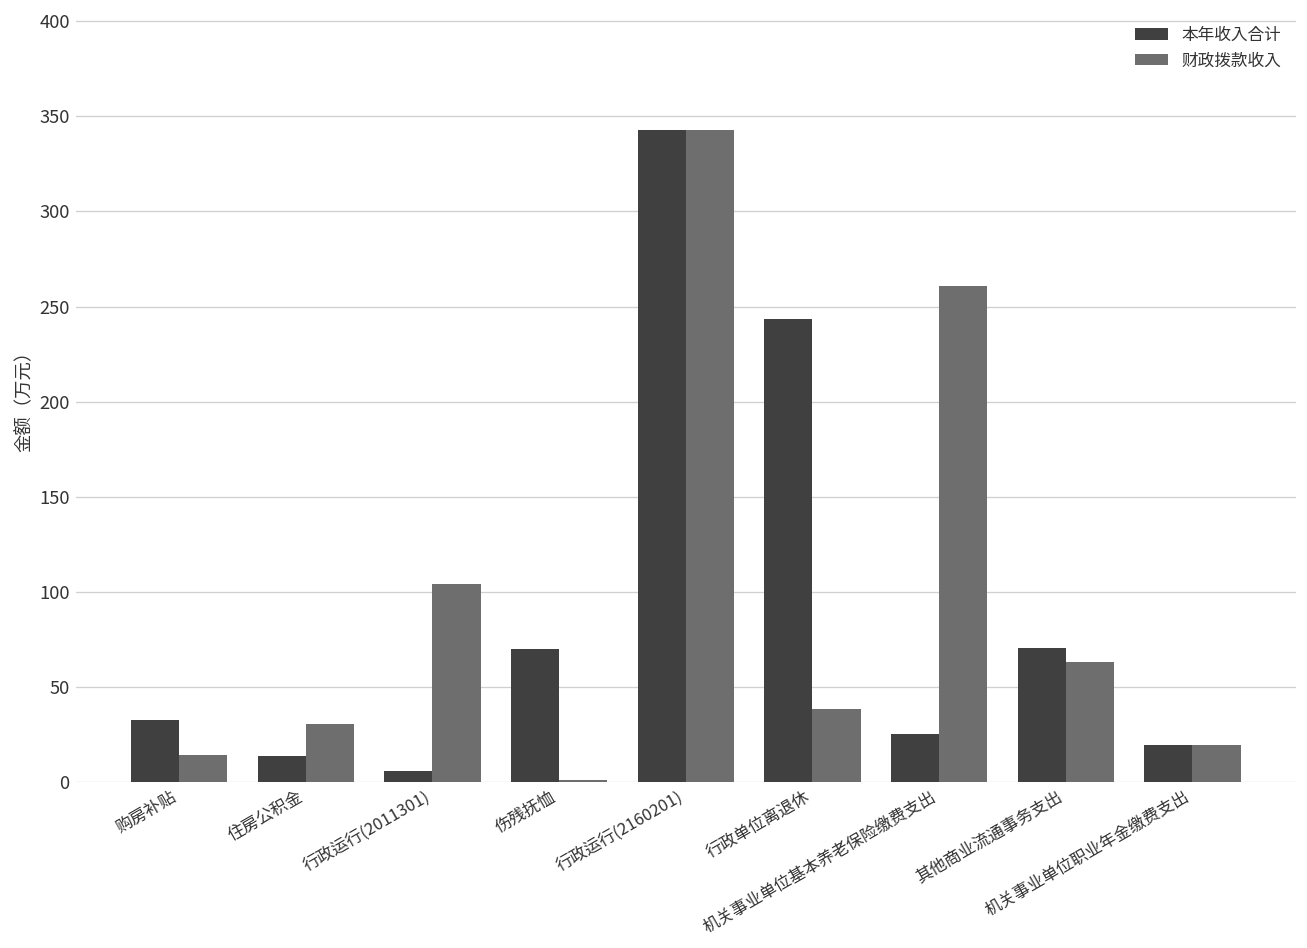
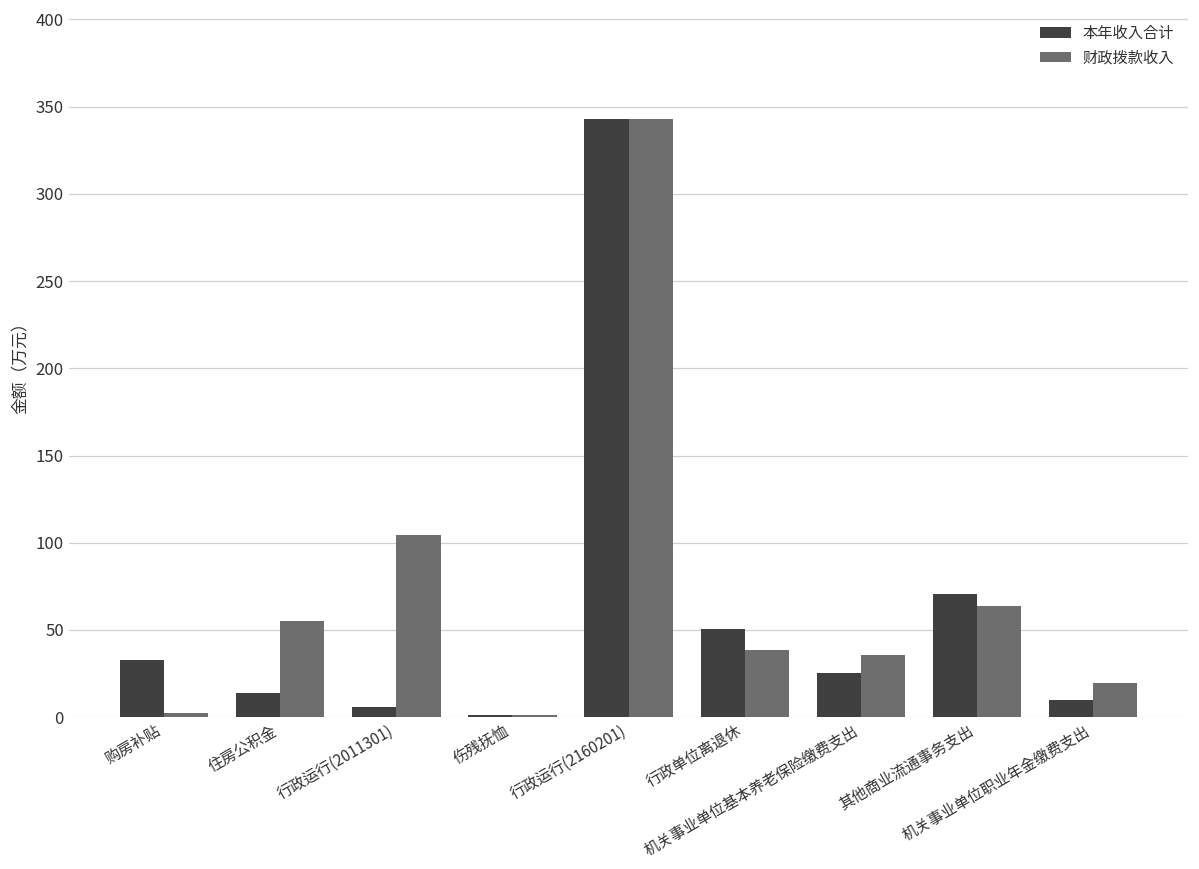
财政拨款收入, 购房补贴: 15 -> 2
财政拨款收入, 住房公积金: 31 -> 55
本年收入合计, 伤残抚恤: 70 -> 2
本年收入合计, 行政单位离退休: 243 -> 50
财政拨款收入, 机关事业单位基本养老保险缴费支出: 261 -> 36
本年收入合计, 机关事业单位职业年金缴费支出: 20 -> 10
